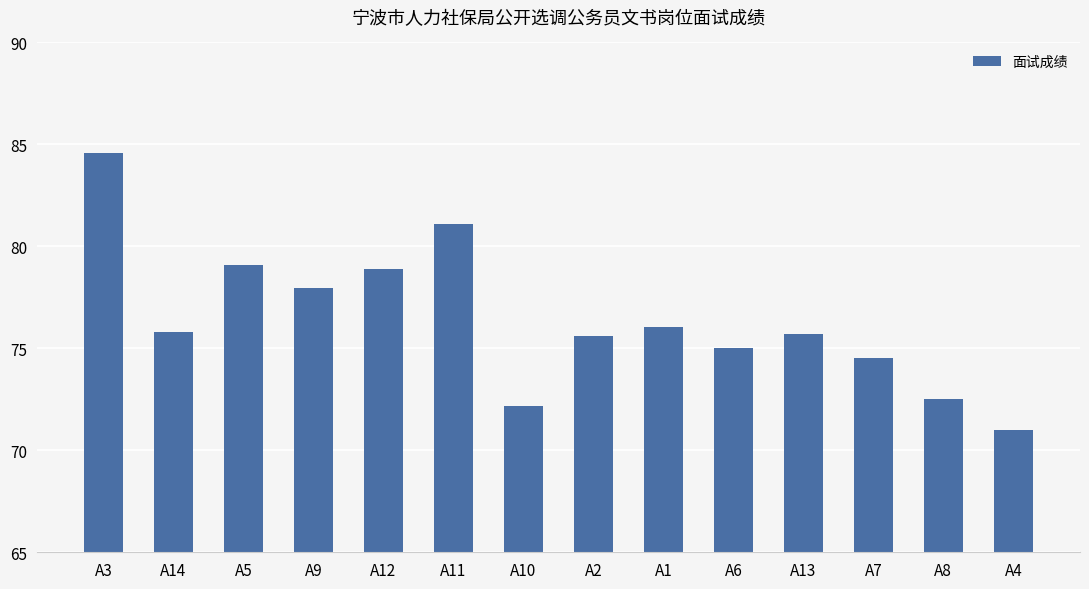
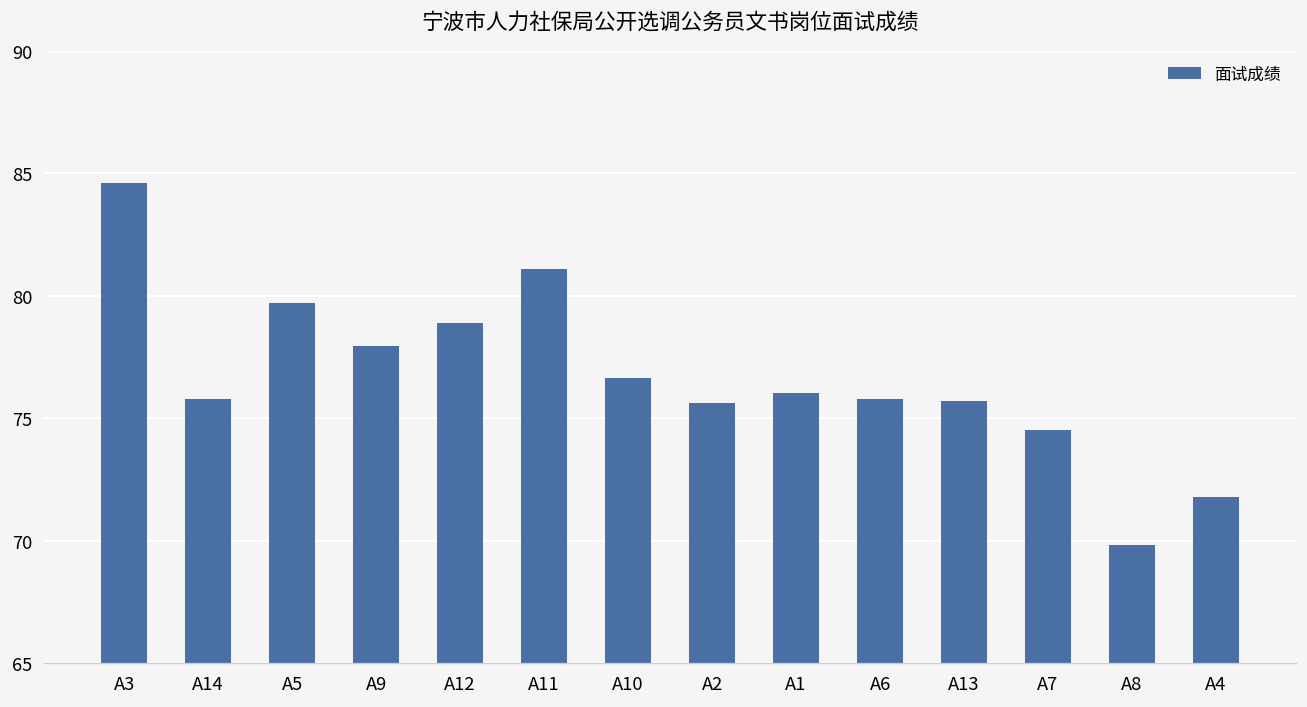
A5: 79.1 -> 79.7
A10: 72.2 -> 76.6
A6: 75.0 -> 75.8
A8: 72.5 -> 69.8
A4: 71.0 -> 71.8
